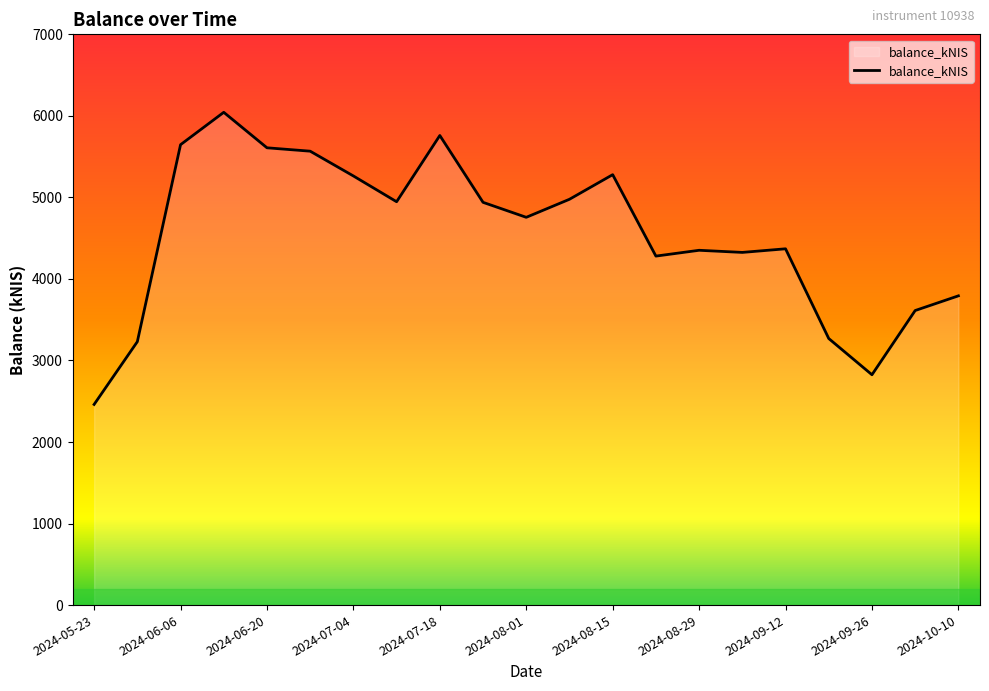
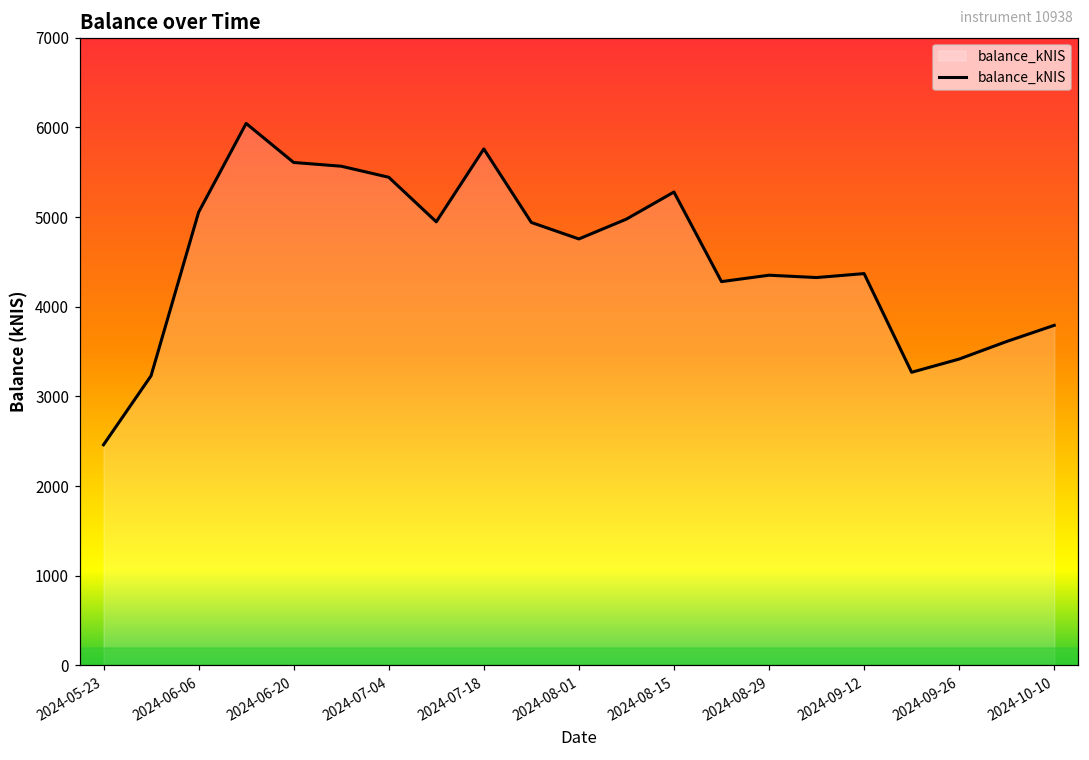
2024-06-06: 5600 -> 5100
2024-07-04: 5300 -> 5400
2024-09-26: 2800 -> 3400
